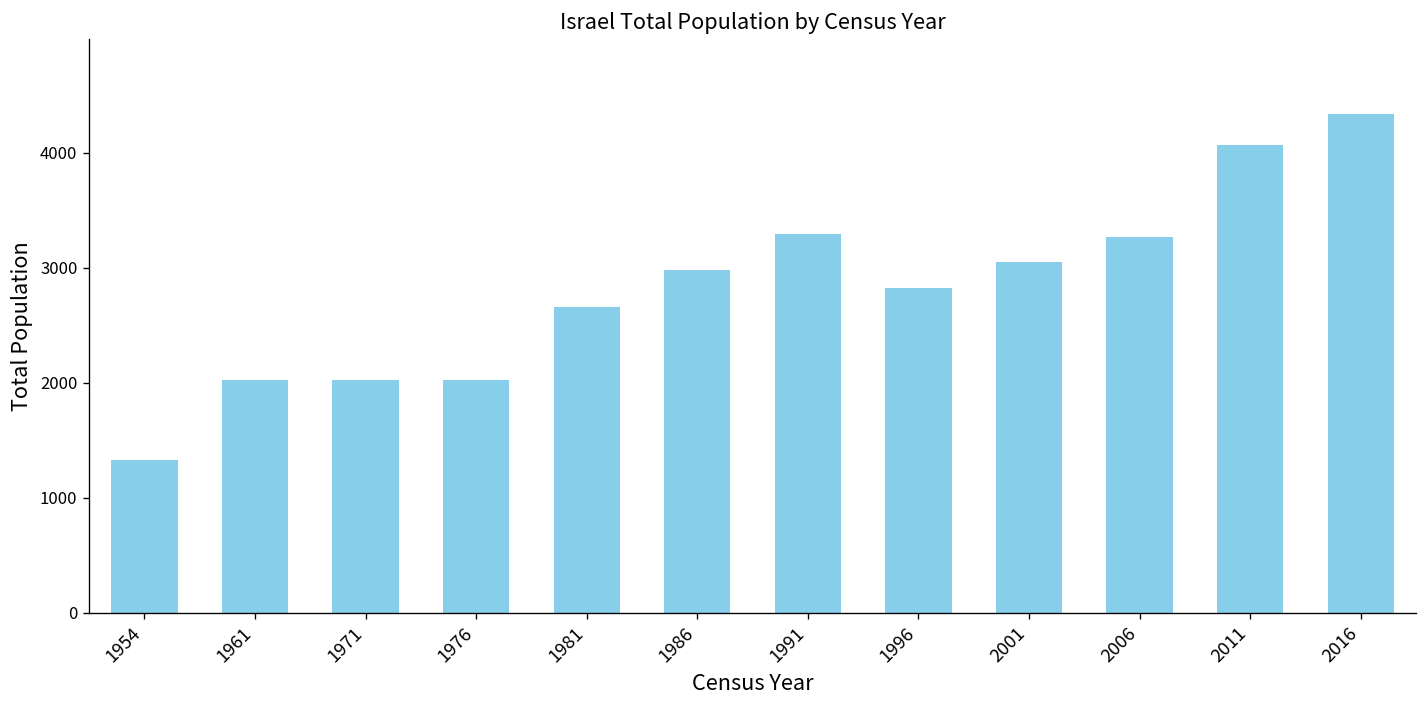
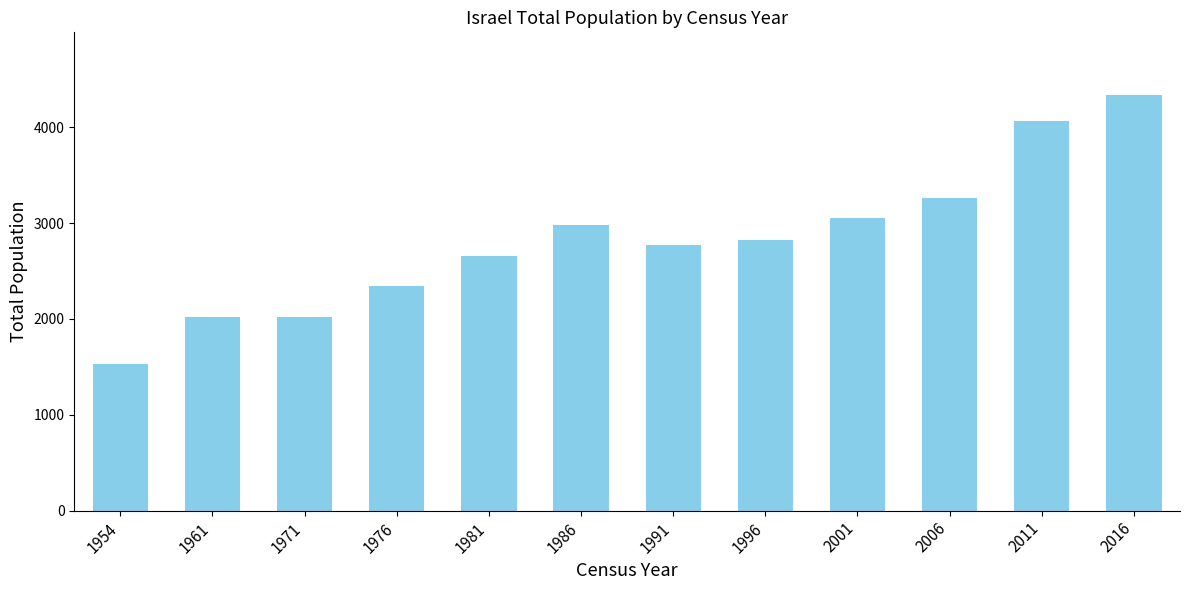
1954: 1300 -> 1500
1976: 2000 -> 2300
1991: 3300 -> 2800
